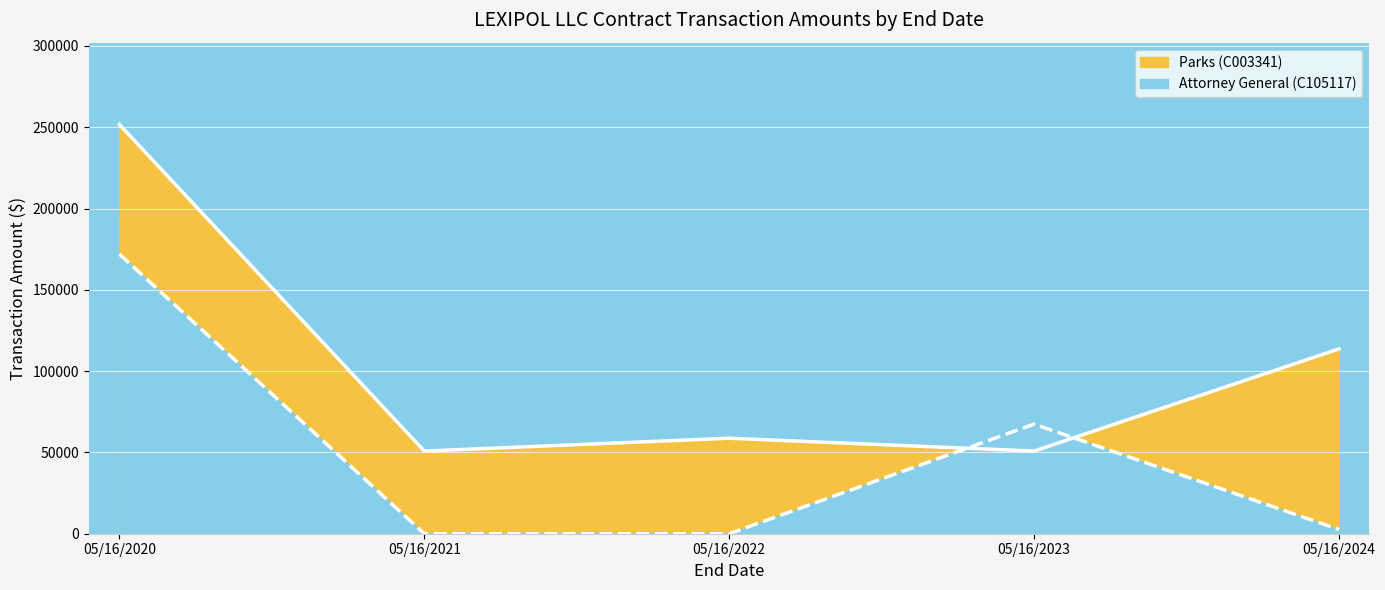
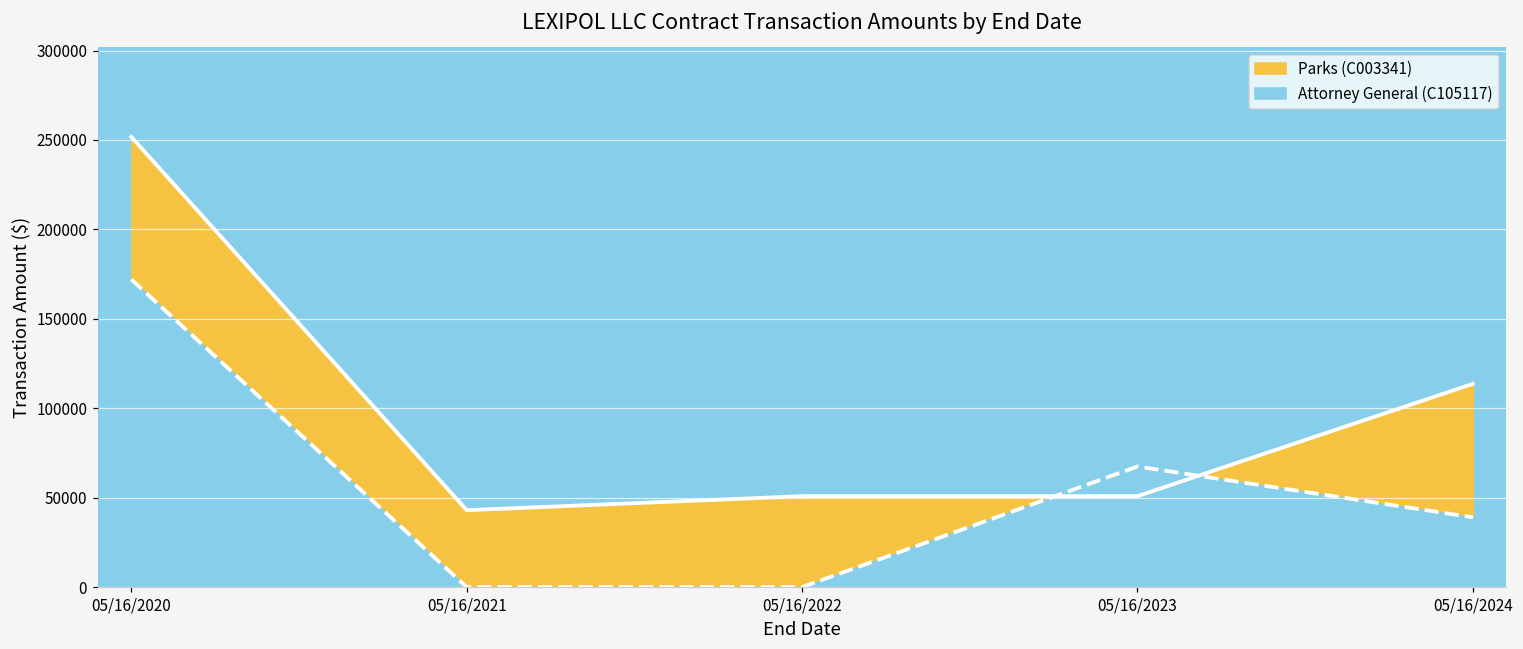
Parks (C003341), 05/16/2021: 51000 -> 43000
Parks (C003341), 05/16/2022: 59000 -> 51000
Attorney General (C105117), 05/16/2024: 3000 -> 39000
